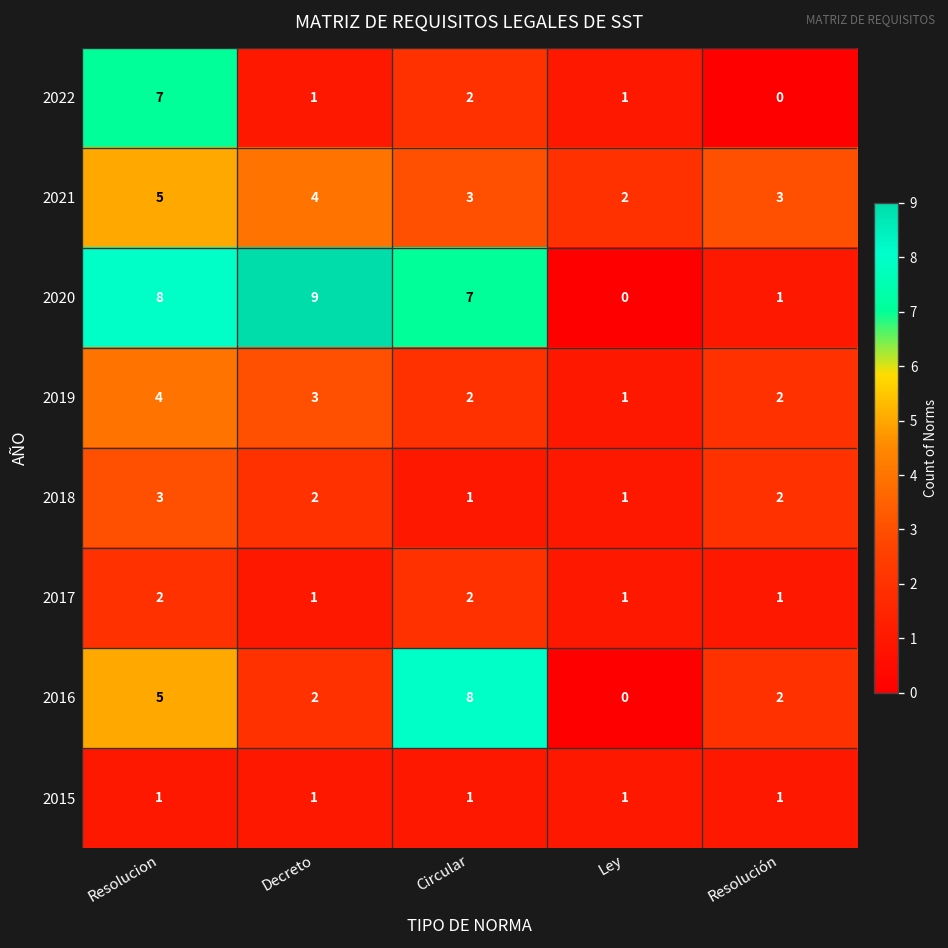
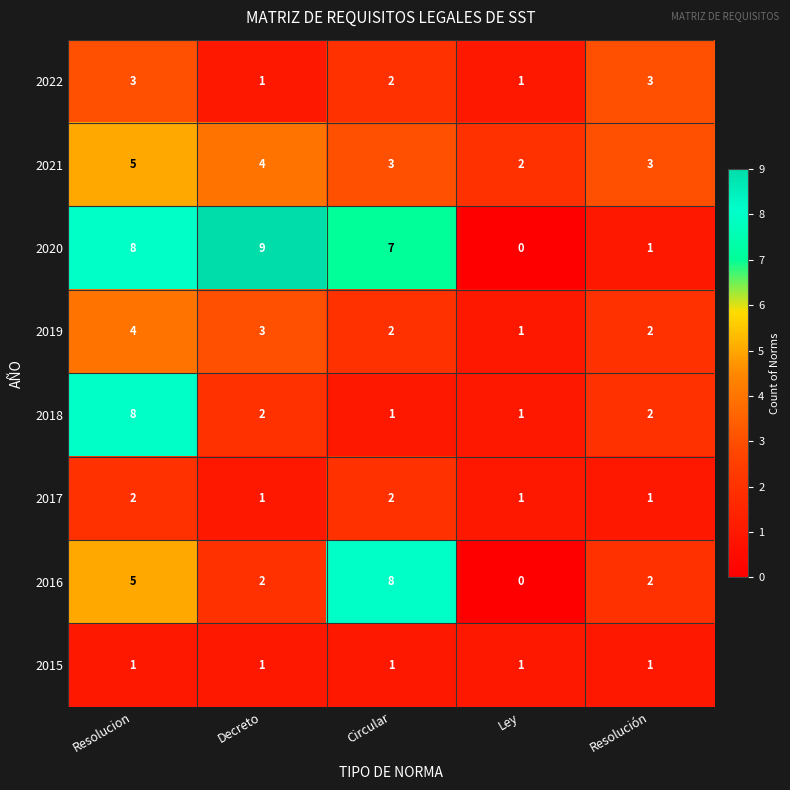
2022, Resolucion: 7 -> 3
2022, Resolución: 0 -> 3
2018, Resolucion: 3 -> 8
